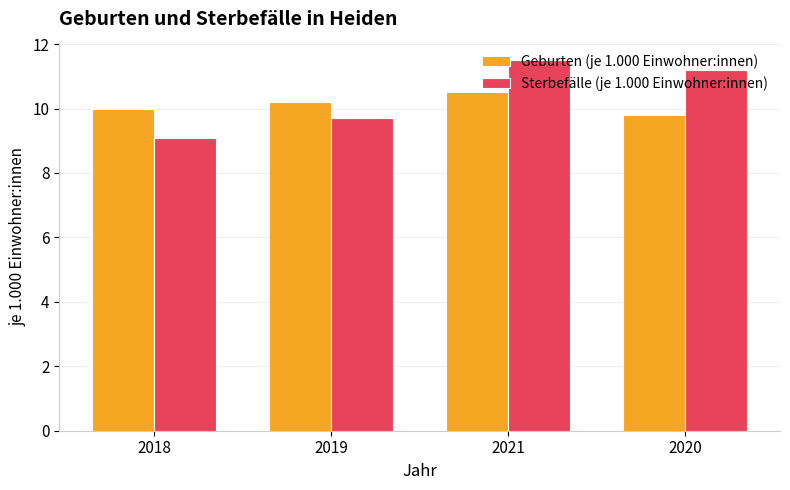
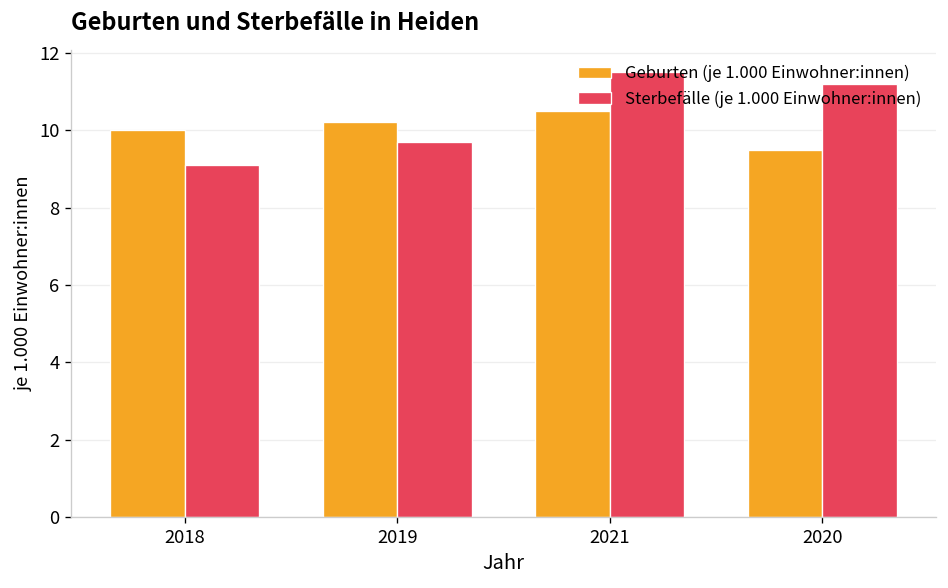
Geburten (je 1.000 Einwohner:innen), 2020: 9.8 -> 9.5
